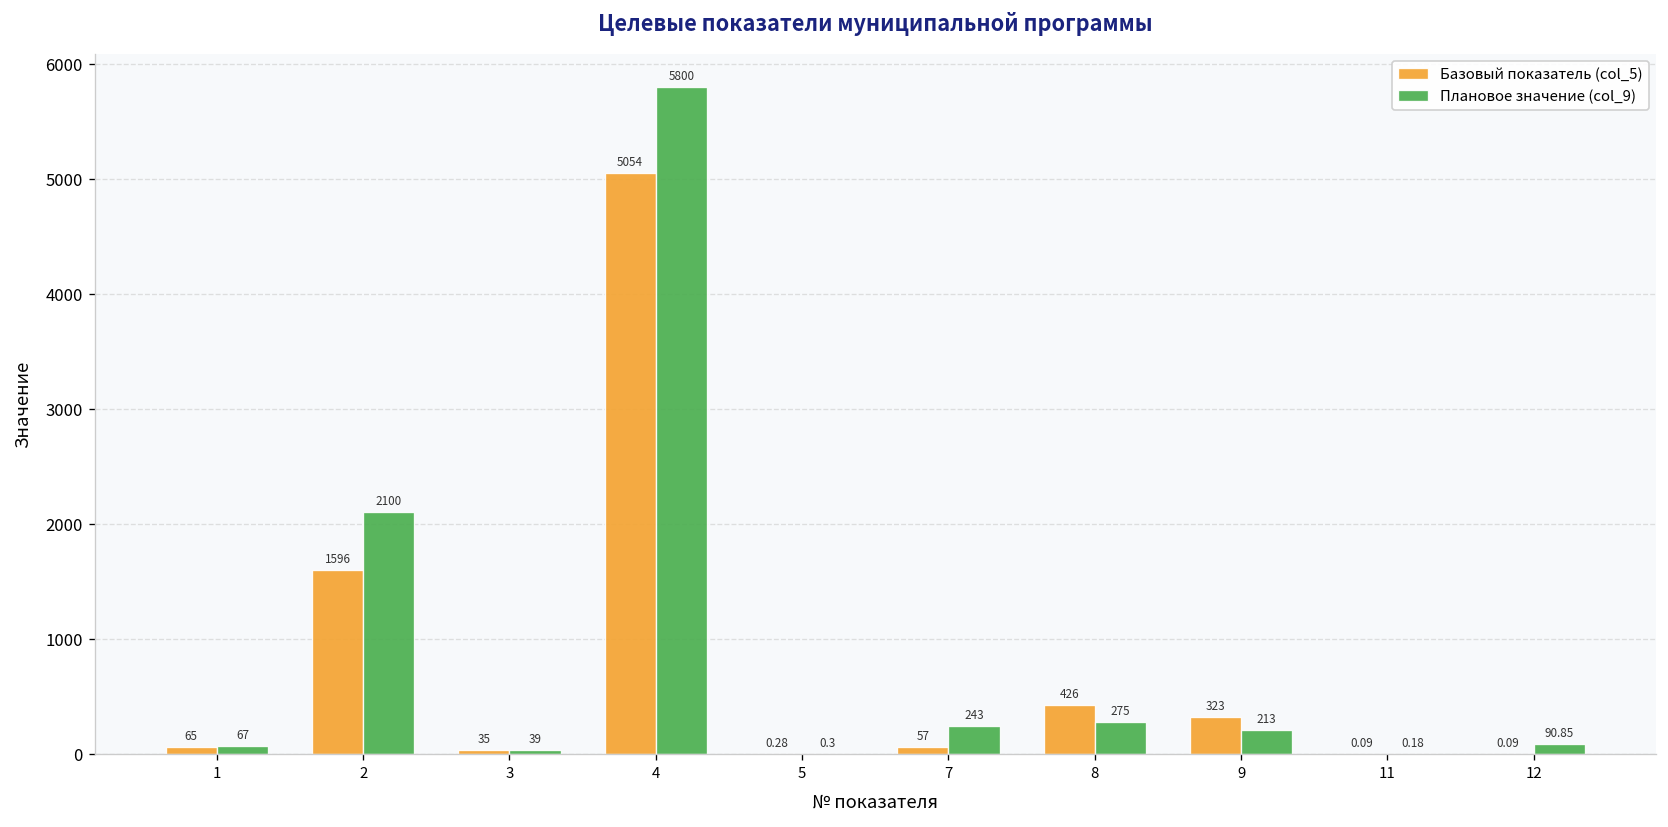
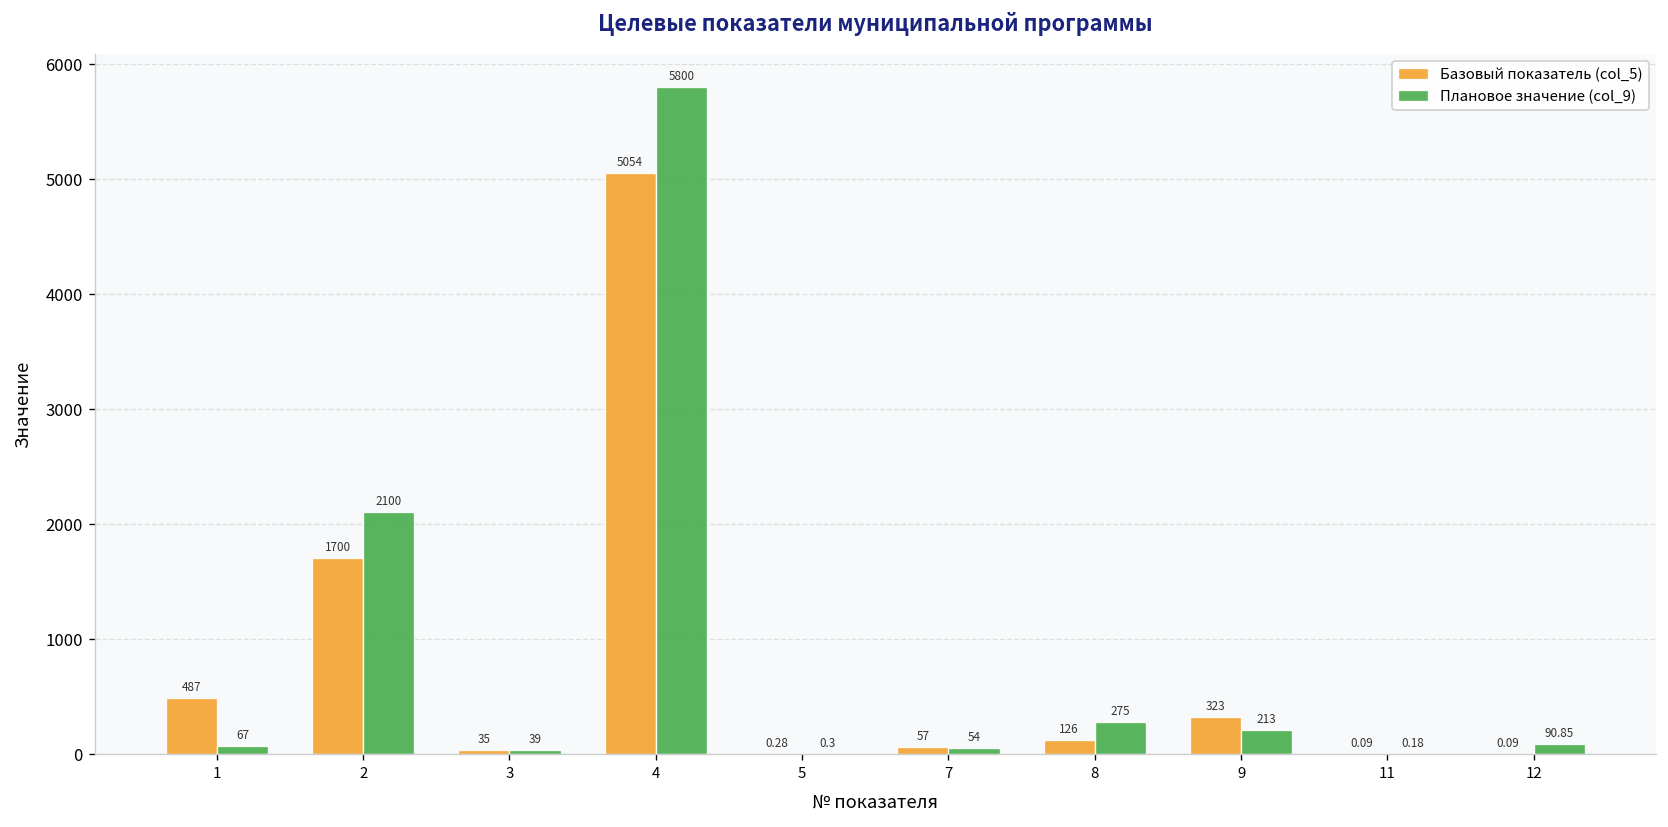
Базовый показатель (col_5), 1: 65 -> 487
Базовый показатель (col_5), 2: 1596 -> 1700
Плановое значение (col_9), 7: 243 -> 54
Базовый показатель (col_5), 8: 426 -> 126
